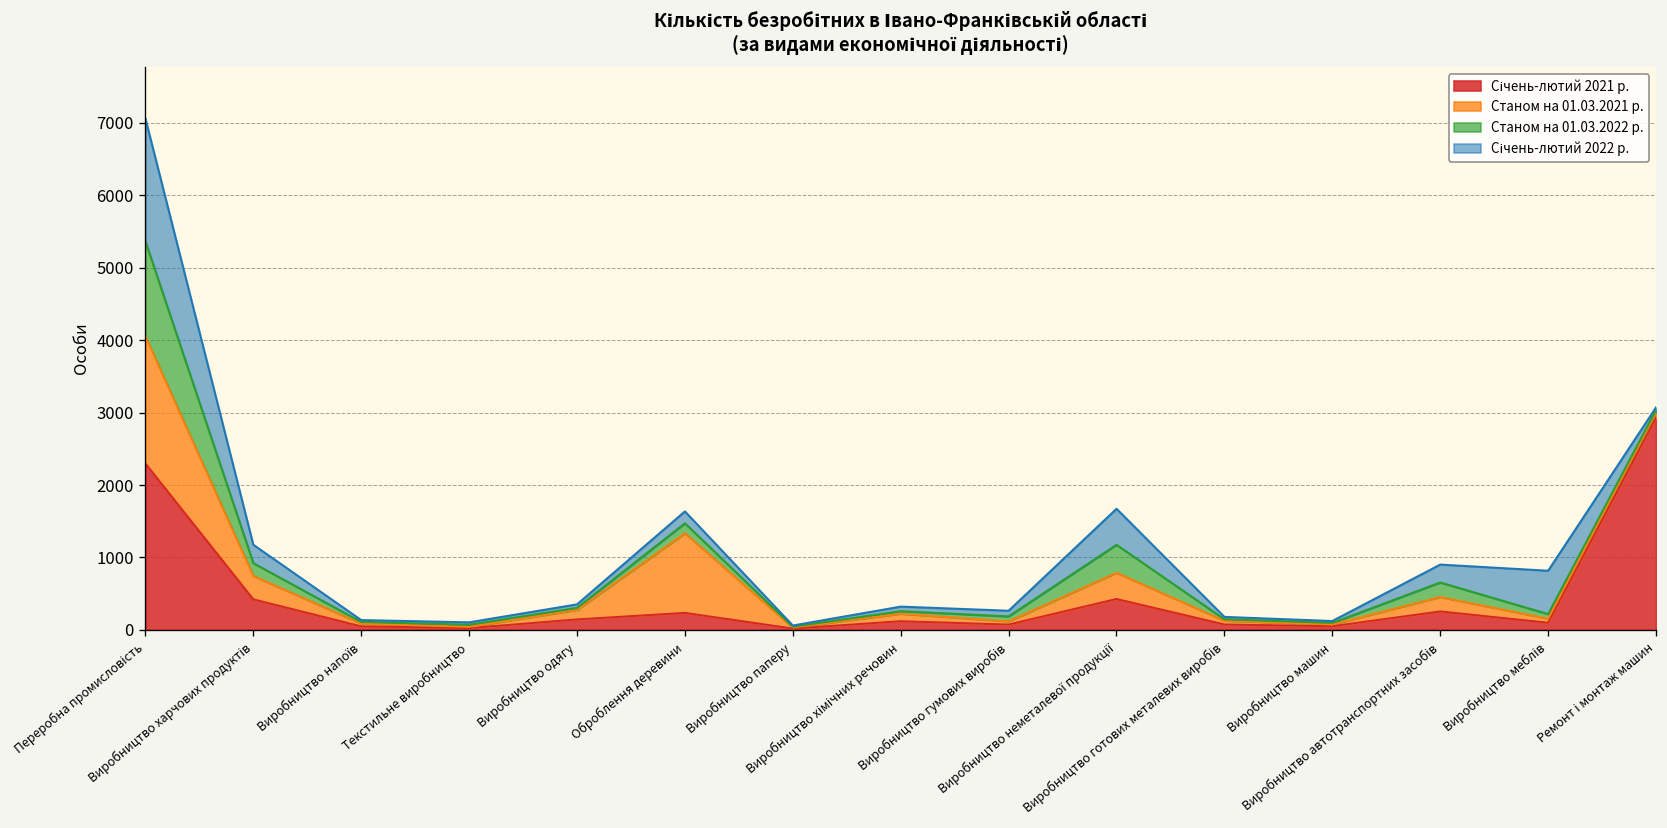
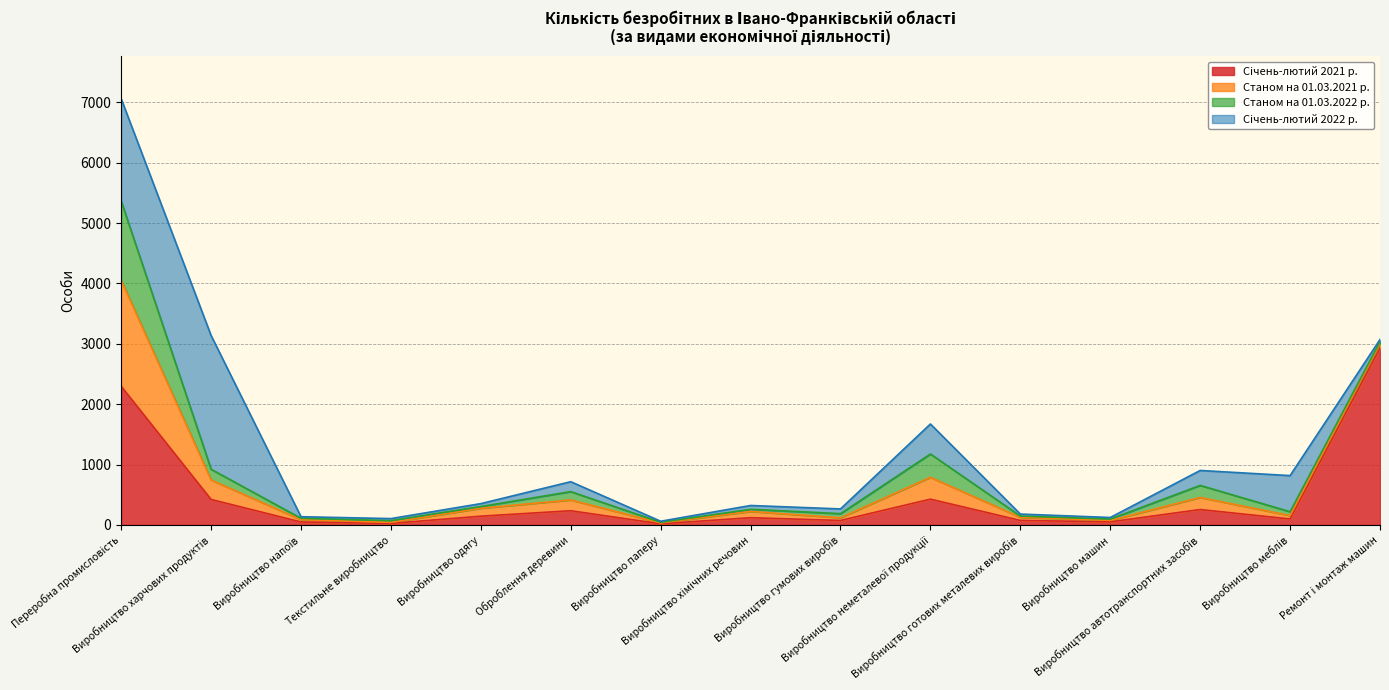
Січень-лютий 2022 р., Виробництво харчових продуктів: 300 -> 2200
Станом на 01.03.2021 р., Оброблення деревини: 1100 -> 200
